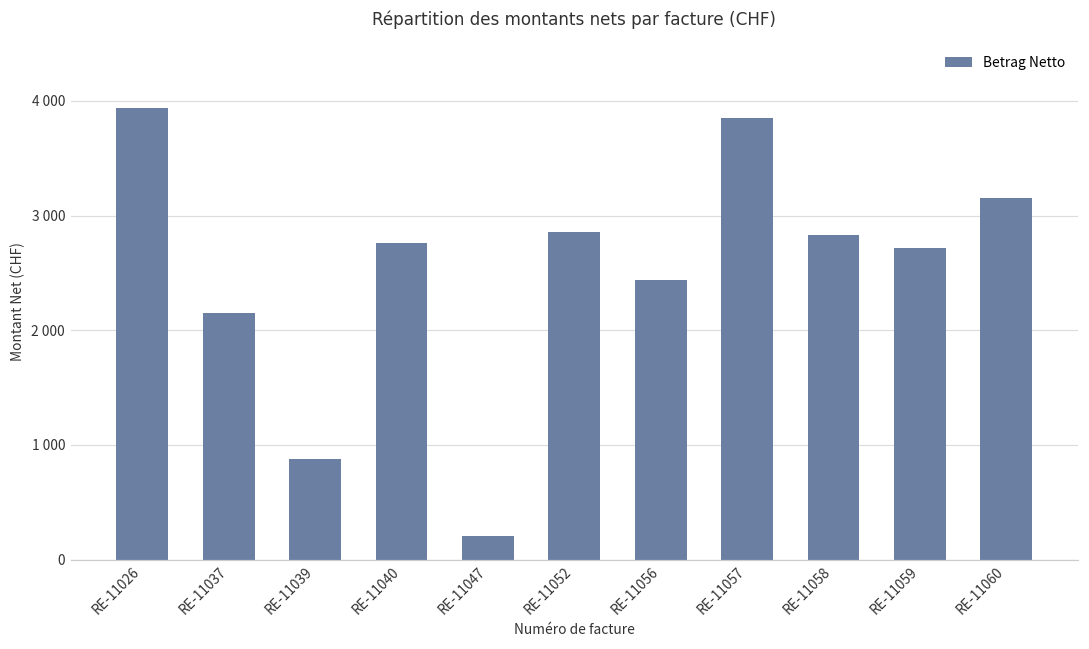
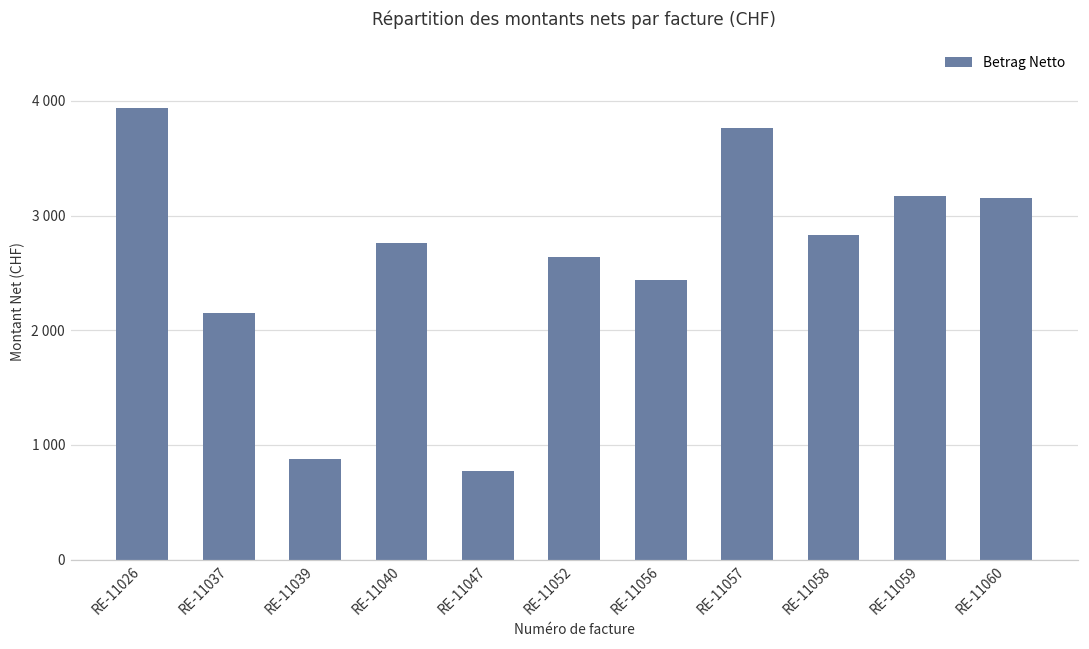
RE-11047: 210 -> 770
RE-11052: 2850 -> 2640
RE-11057: 3850 -> 3760
RE-11059: 2720 -> 3170
